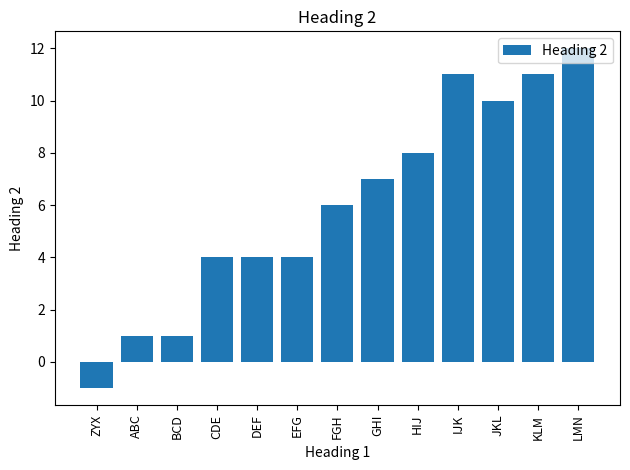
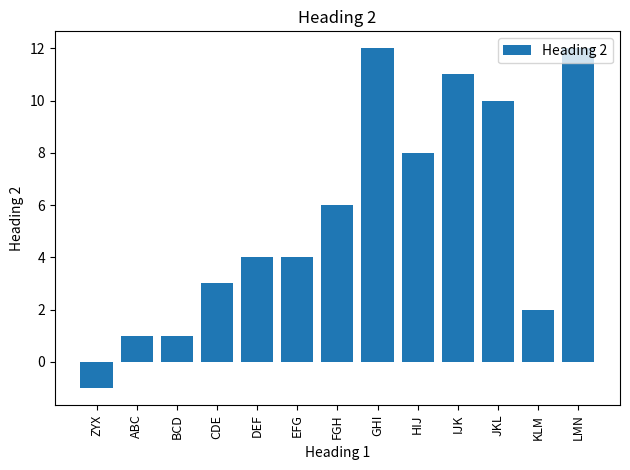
CDE: 4 -> 3
GHI: 7 -> 12
KLM: 11 -> 2
